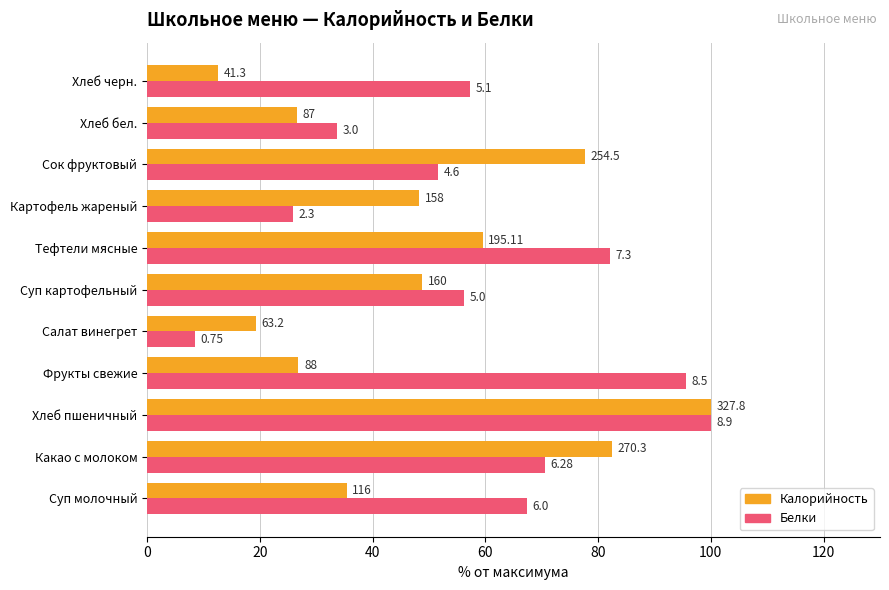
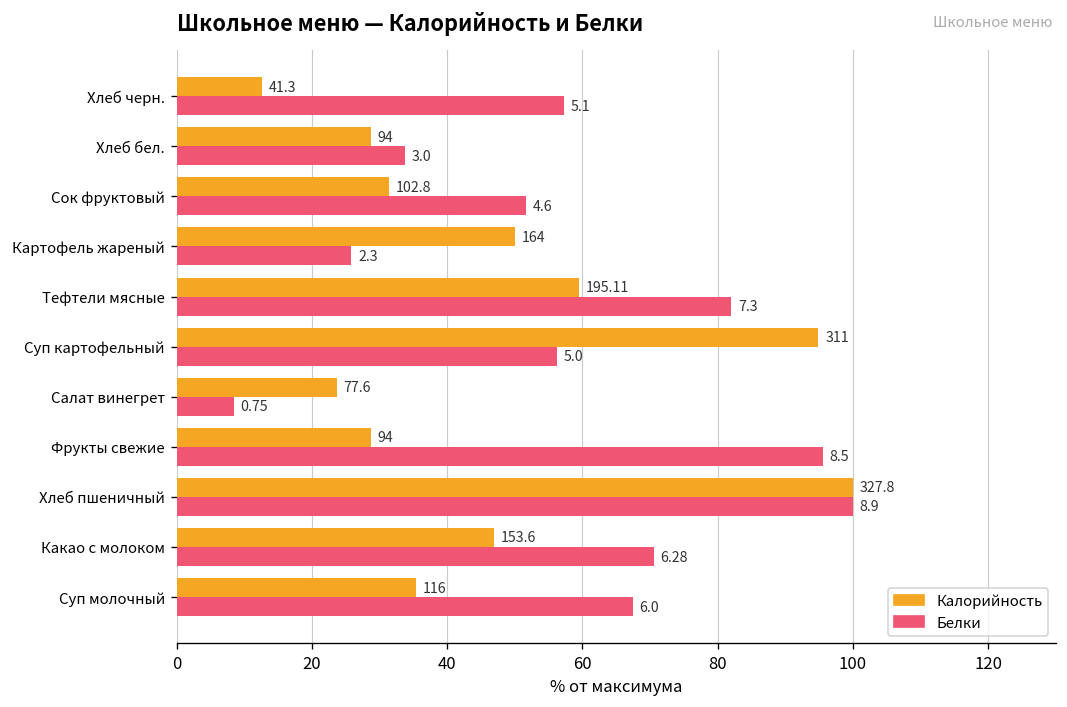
Калорийность, Хлеб бел.: 87 -> 94
Калорийность, Сок фруктовый: 254.5 -> 102.8
Калорийность, Картофель жареный: 158 -> 164
Калорийность, Суп картофельный: 160 -> 311
Калорийность, Салат винегрет: 63.2 -> 77.6
Калорийность, Фрукты свежие: 88 -> 94
Калорийность, Какао с молоком: 270.3 -> 153.6
